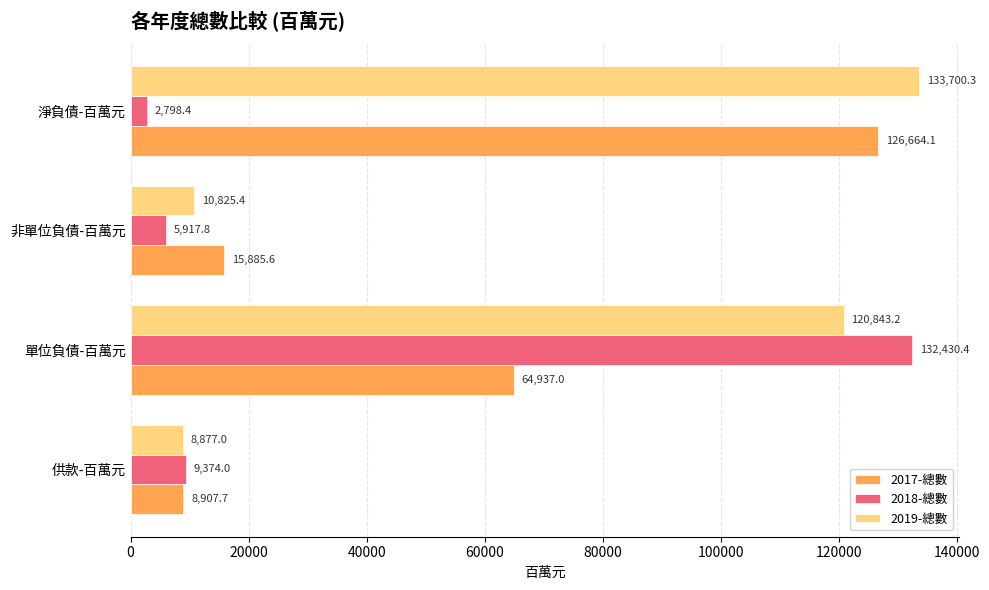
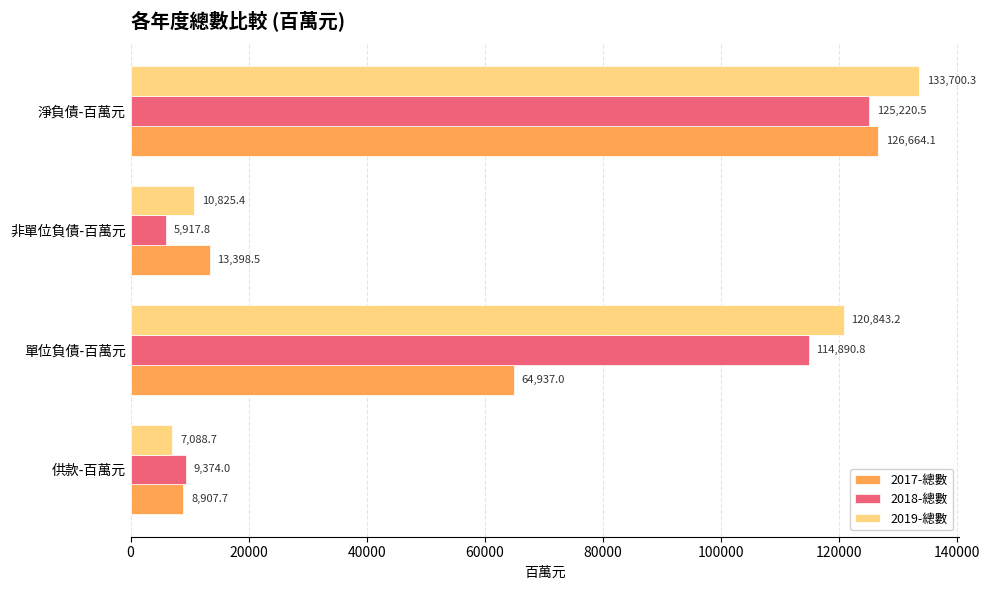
2018-總數, 淨負債-百萬元: 2,798.4 -> 125,220.5
2017-總數, 非單位負債-百萬元: 15,885.6 -> 13,398.5
2018-總數, 單位負債-百萬元: 132,430.4 -> 114,890.8
2019-總數, 供款-百萬元: 8,877.0 -> 7,088.7
